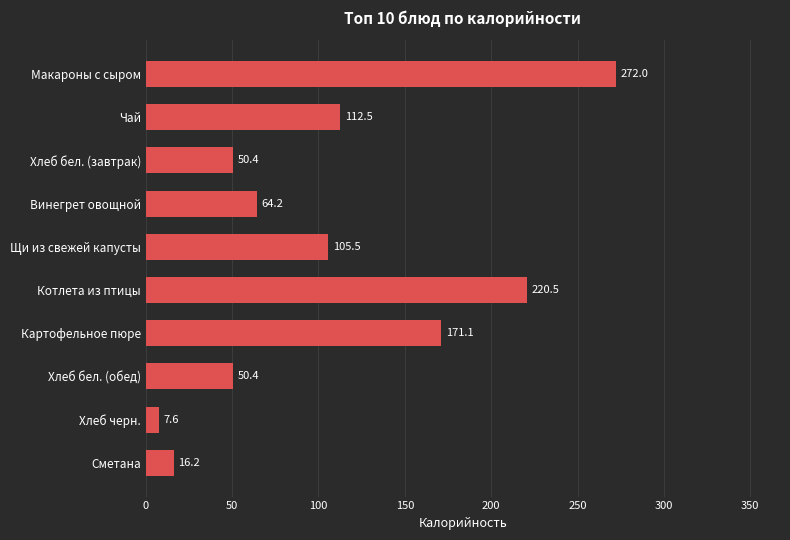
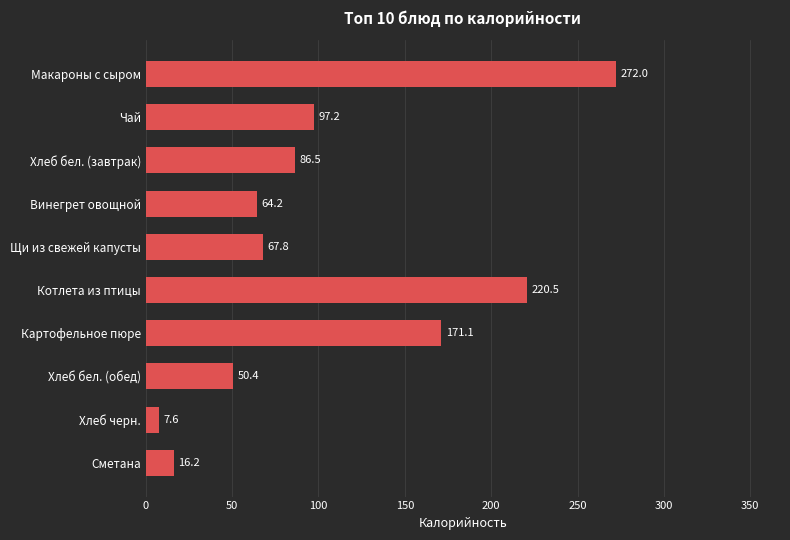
Чай: 112.5 -> 97.2
Хлеб бел. (завтрак): 50.4 -> 86.5
Щи из свежей капусты: 105.5 -> 67.8
